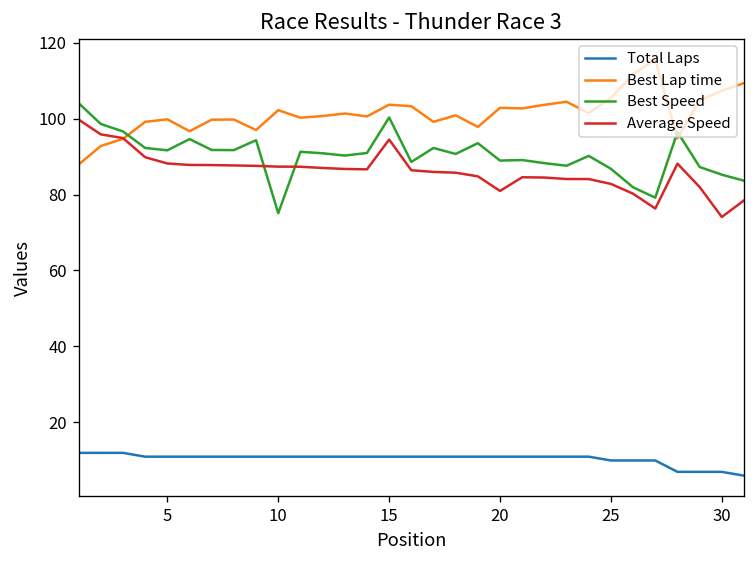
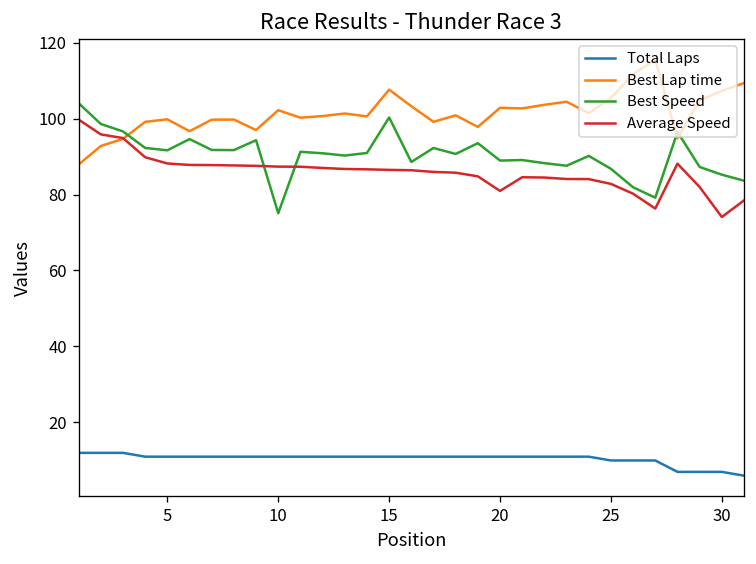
Best Lap time, 15: 104 -> 108
Average Speed, 15: 94 -> 86
